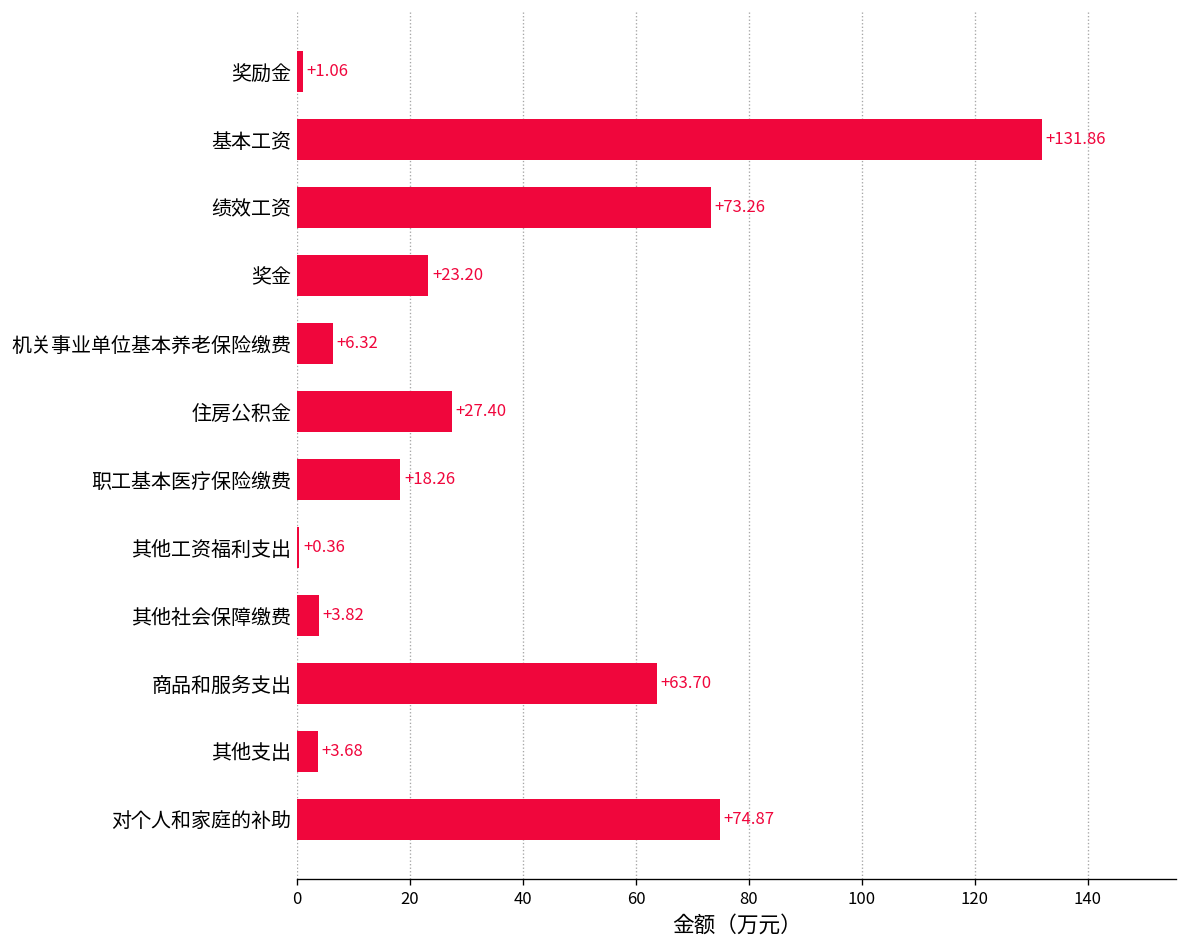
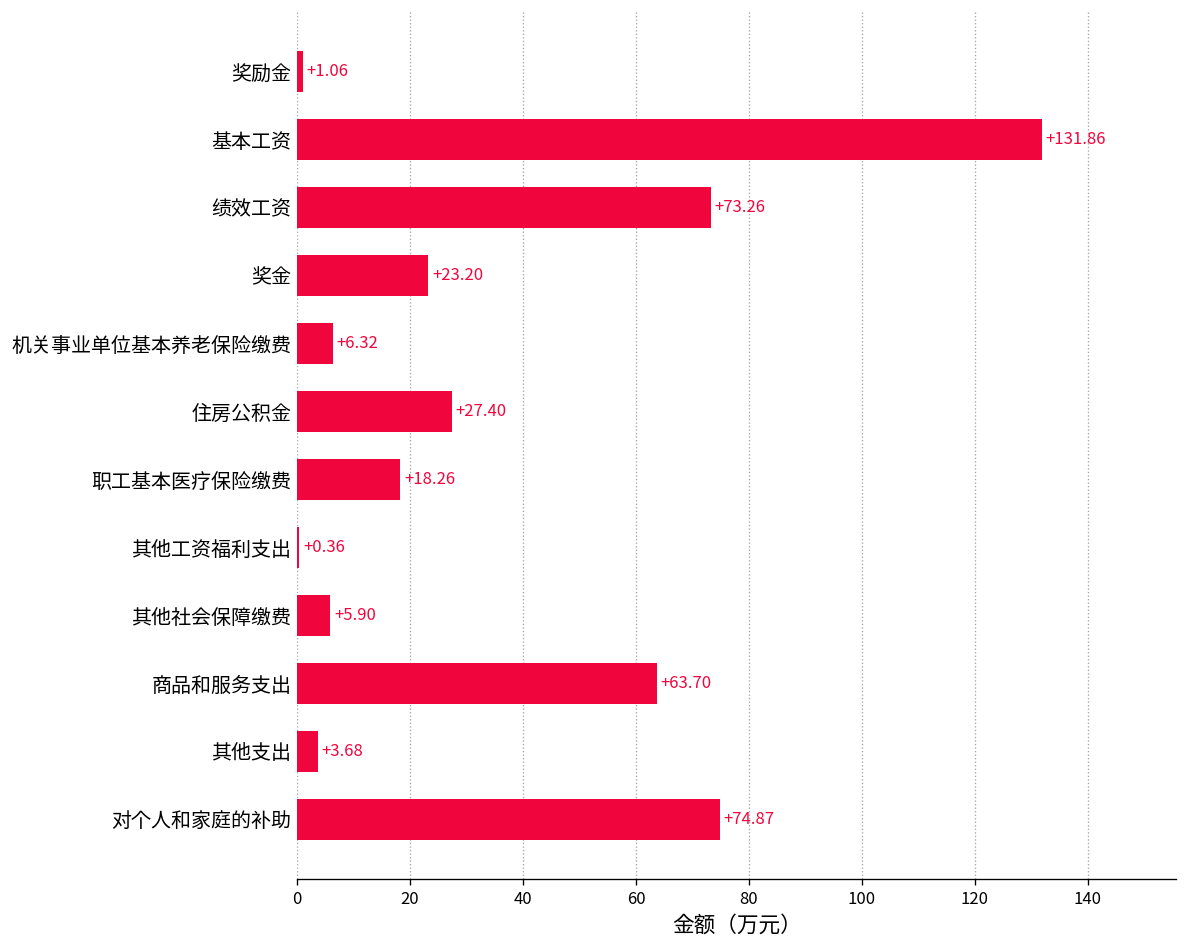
其他社会保障缴费: +3.82 -> +5.90
